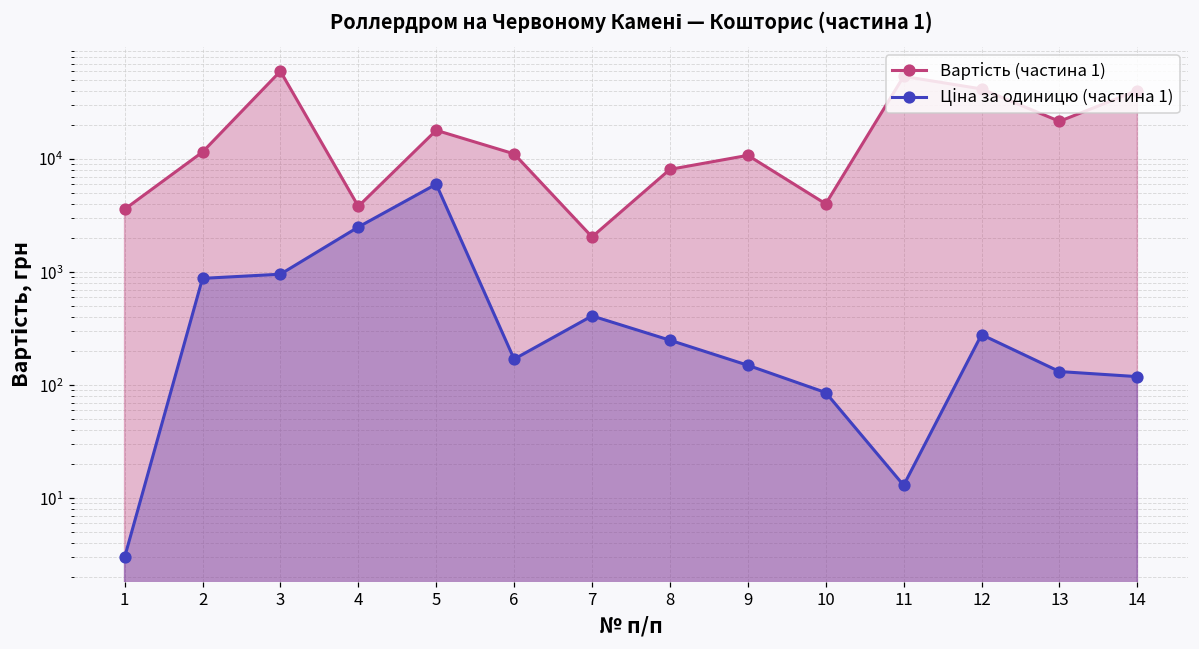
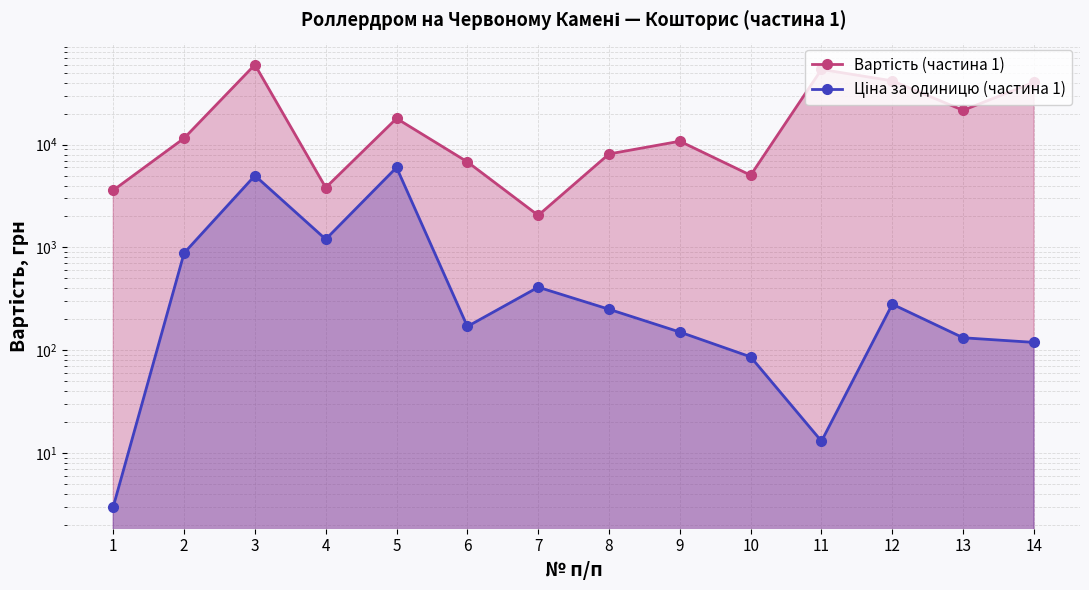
Ціна за одиницю (частина 1), 3: 1000 -> 5000
Ціна за одиницю (частина 1), 4: 2500 -> 1200
Вартість (частина 1), 6: 11000 -> 7000
Вартість (частина 1), 10: 4000 -> 5000
